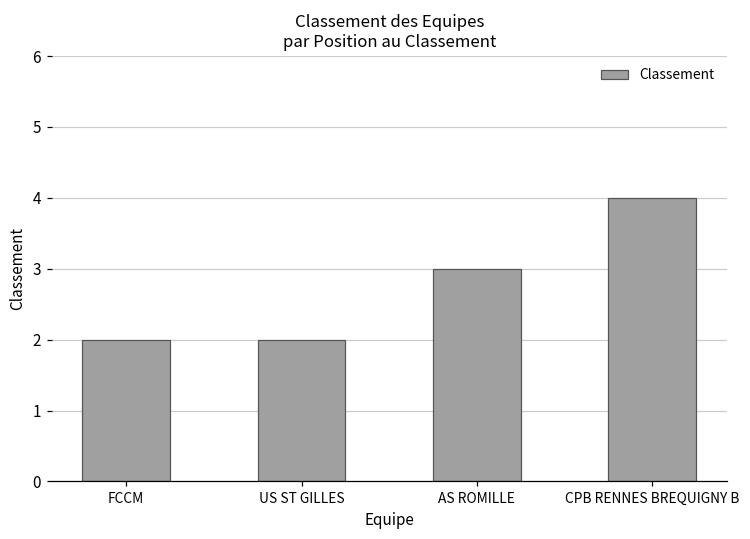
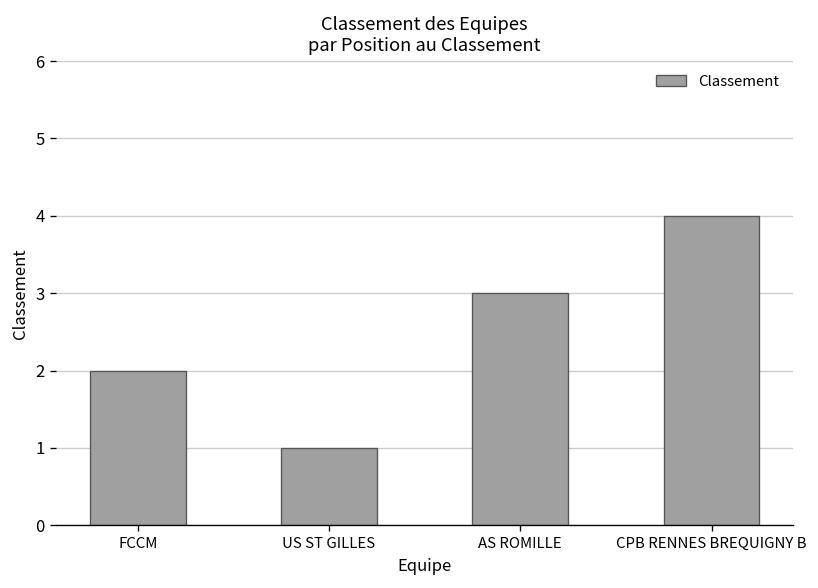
US ST GILLES: 2 -> 1
